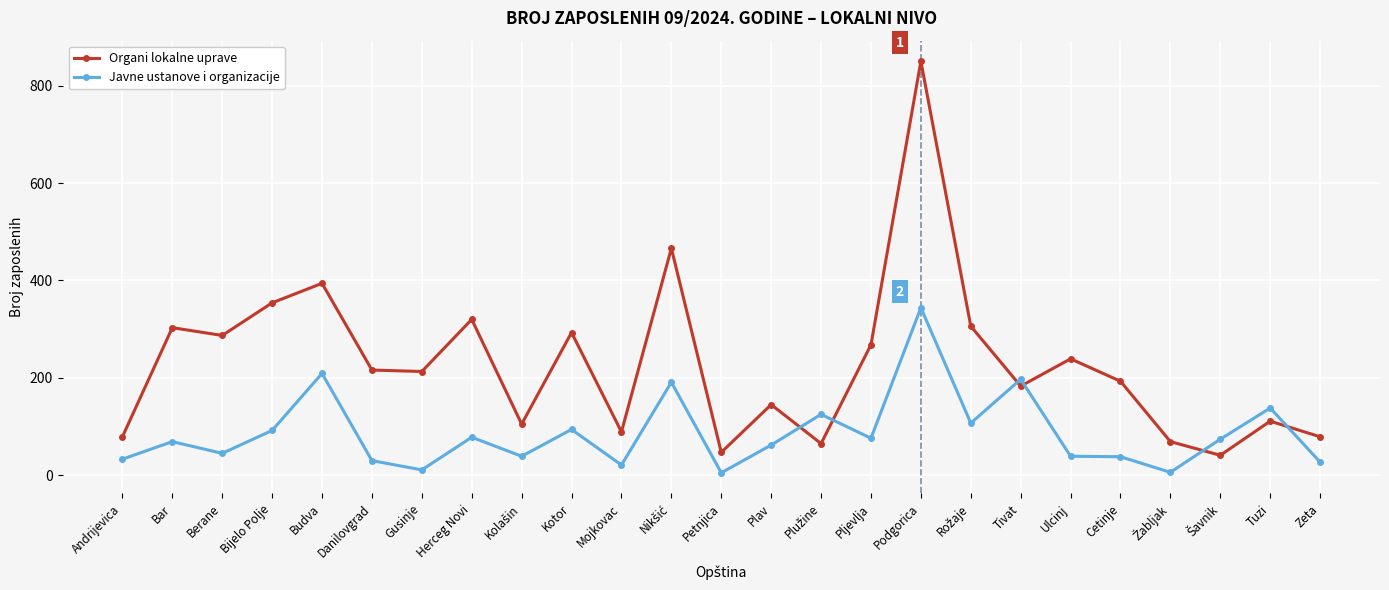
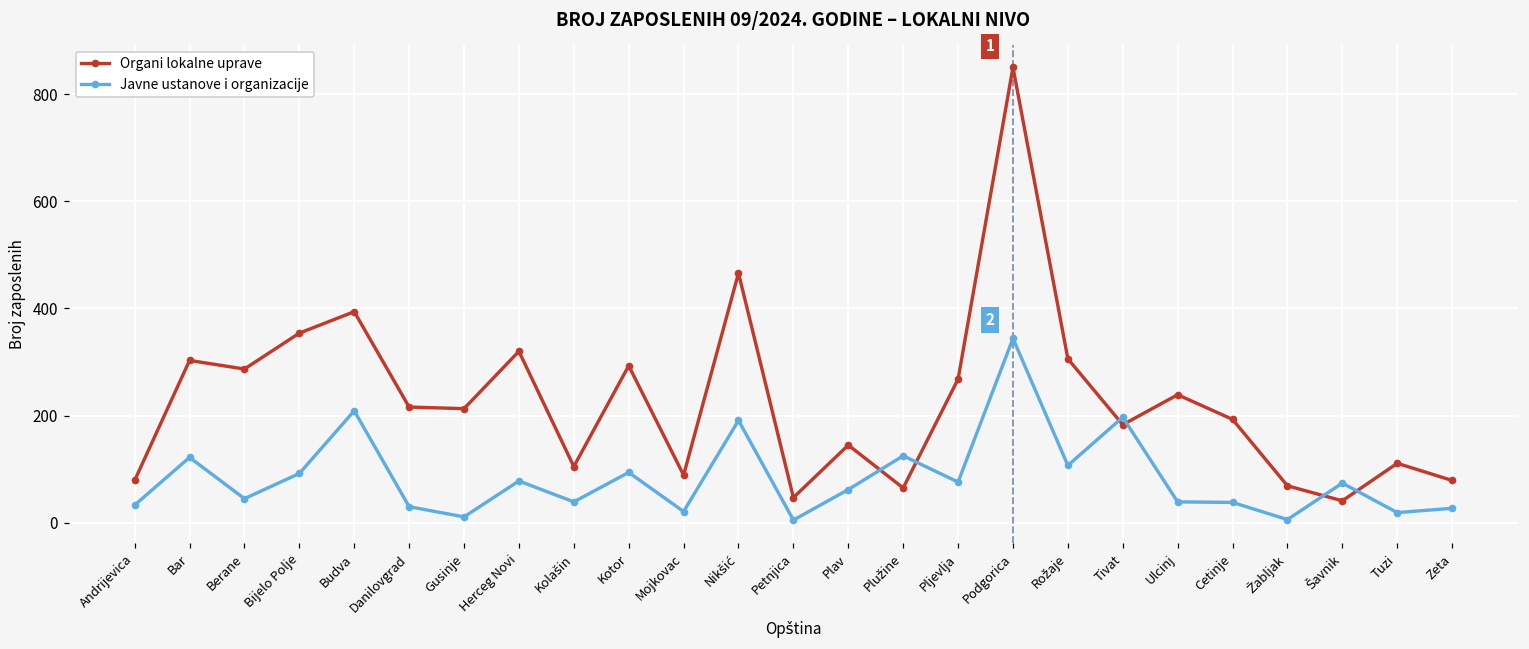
Javne ustanove i organizacije, Bar: 70 -> 120
Javne ustanove i organizacije, Tuzi: 140 -> 20
